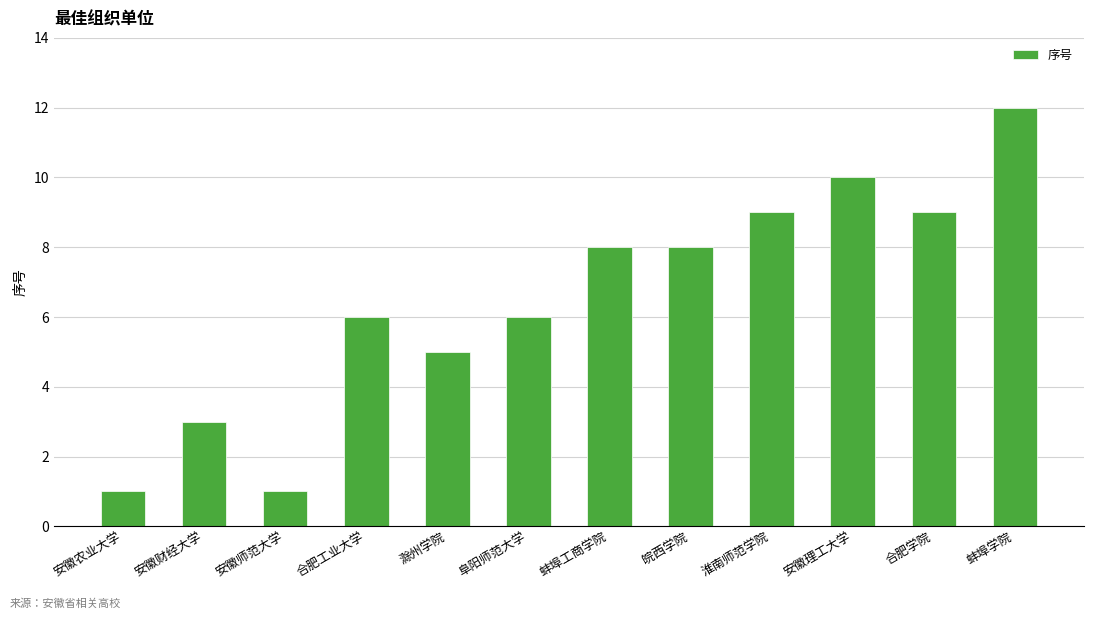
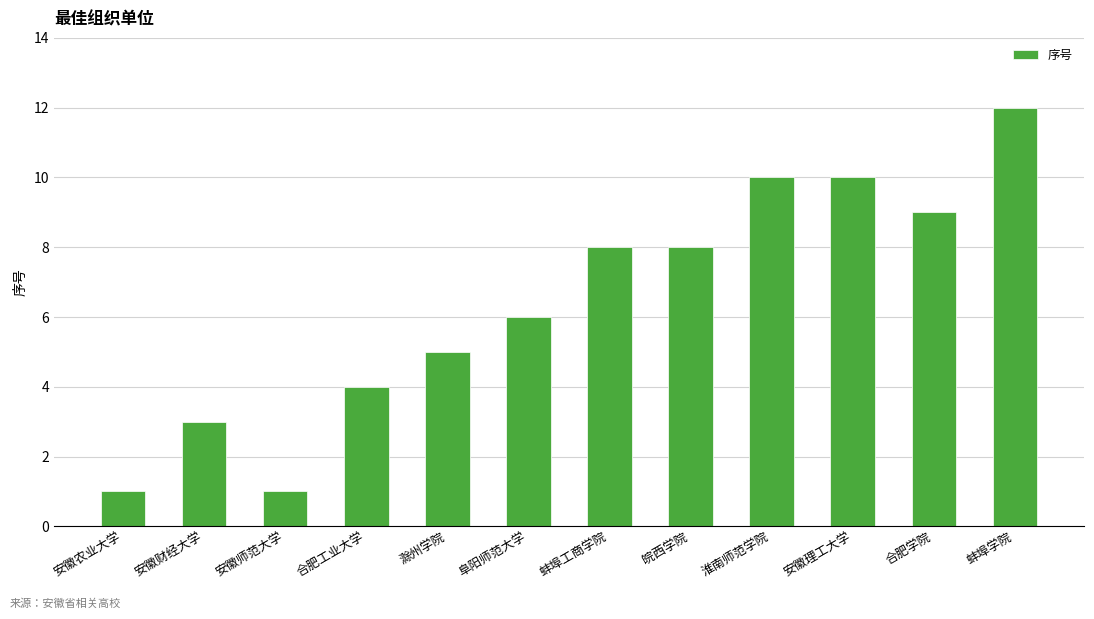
合肥工业大学: 6 -> 4
淮南师范学院: 9 -> 10
